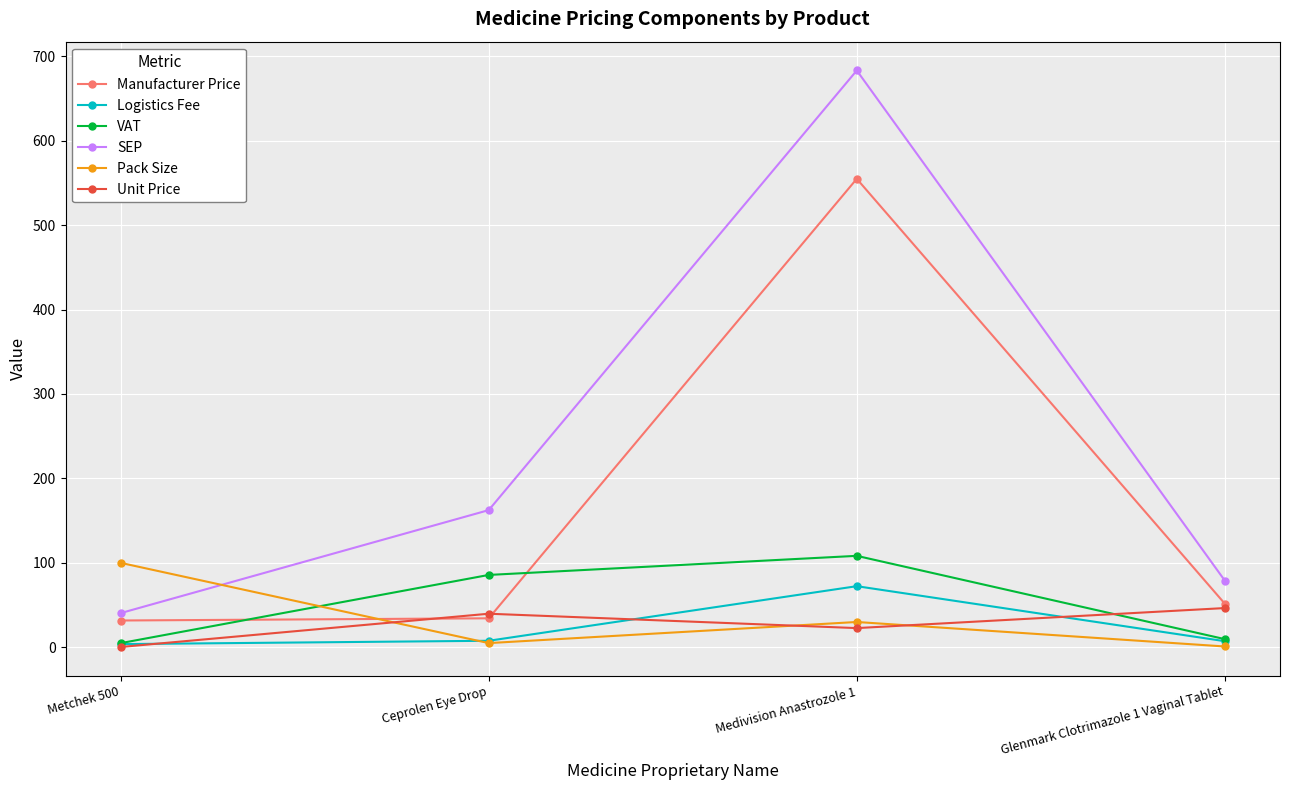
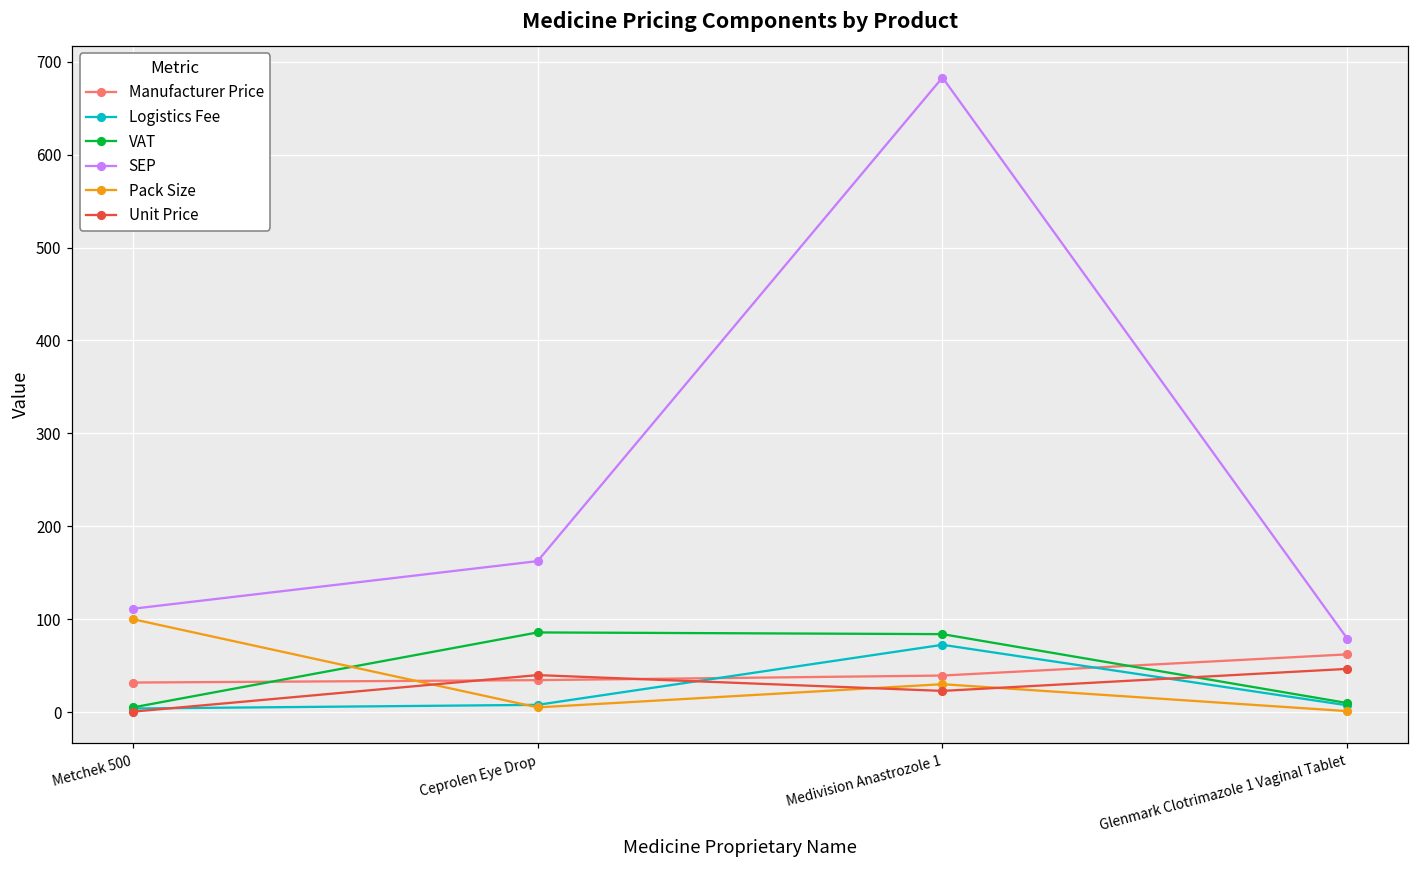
SEP, Metchek 500: 40 -> 110
Manufacturer Price, Medivision Anastrozole 1: 550 -> 40
VAT, Medivision Anastrozole 1: 110 -> 80
Manufacturer Price, Glenmark Clotrimazole 1 Vaginal Tablet: 50 -> 60
